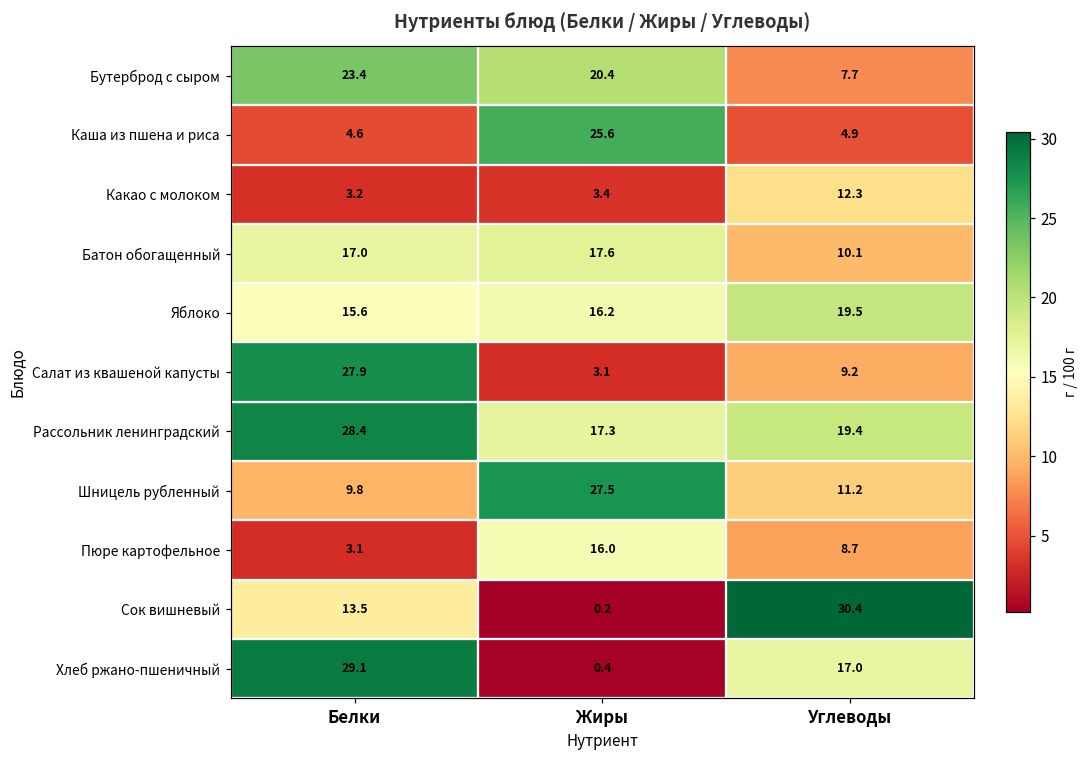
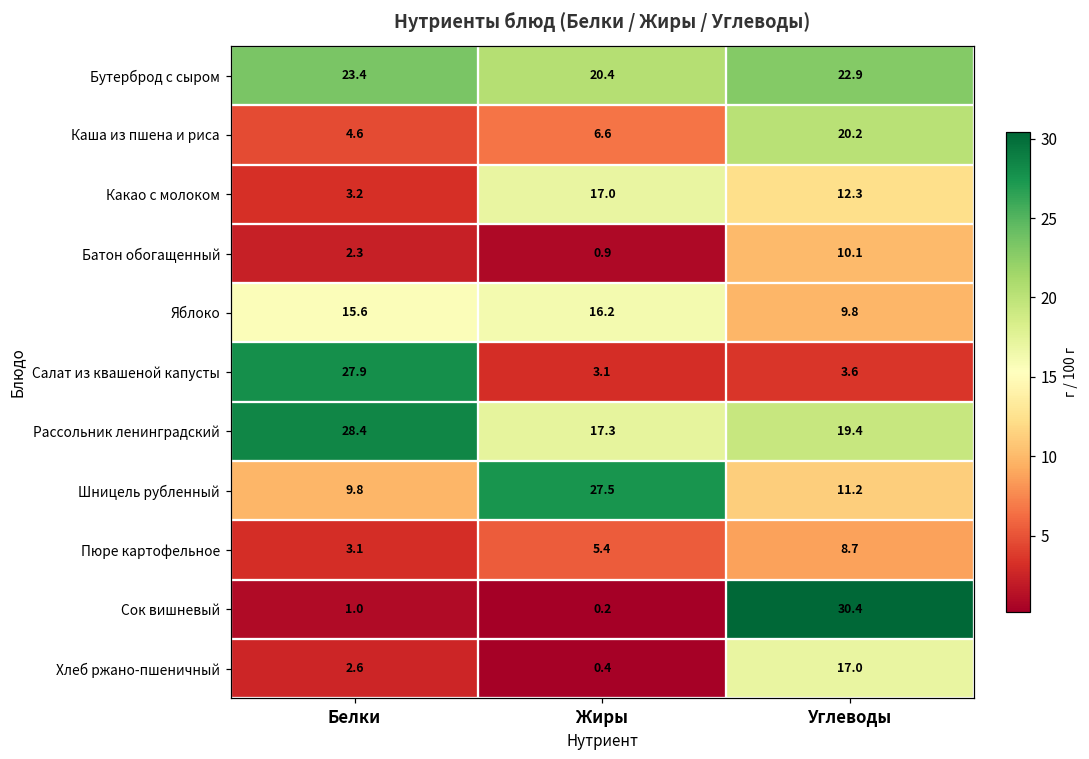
Бутерброд с сыром, Углеводы: 7.7 -> 22.9
Каша из пшена и риса, Жиры: 25.6 -> 6.6
Каша из пшена и риса, Углеводы: 4.9 -> 20.2
Какао с молоком, Жиры: 3.4 -> 17.0
Батон обогащенный, Белки: 17.0 -> 2.3
Батон обогащенный, Жиры: 17.6 -> 0.9
Яблоко, Углеводы: 19.5 -> 9.8
Салат из квашеной капусты, Углеводы: 9.2 -> 3.6
Пюре картофельное, Жиры: 16.0 -> 5.4
Сок вишневый, Белки: 13.5 -> 1.0
Хлеб ржано-пшеничный, Белки: 29.1 -> 2.6
